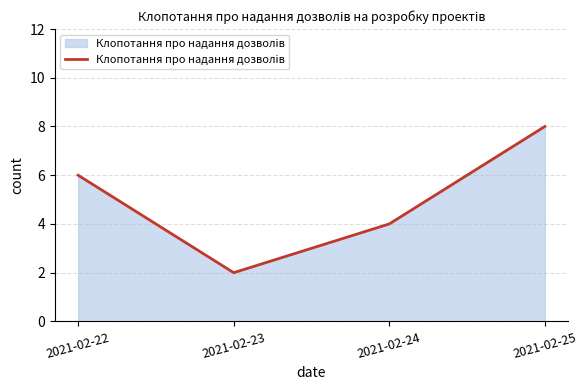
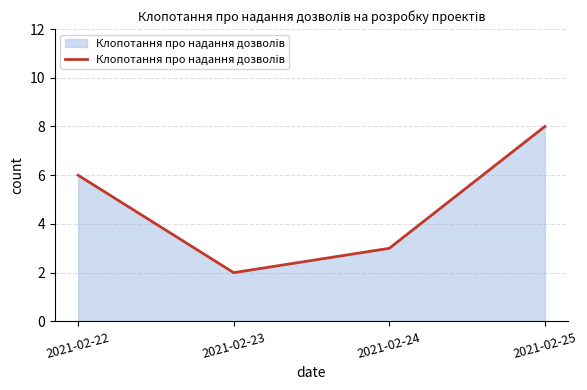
2021-02-24: 4 -> 3
